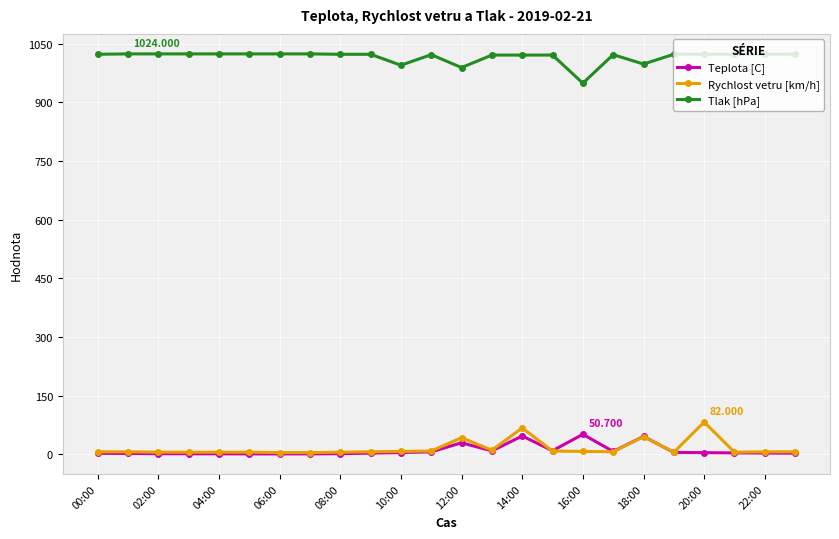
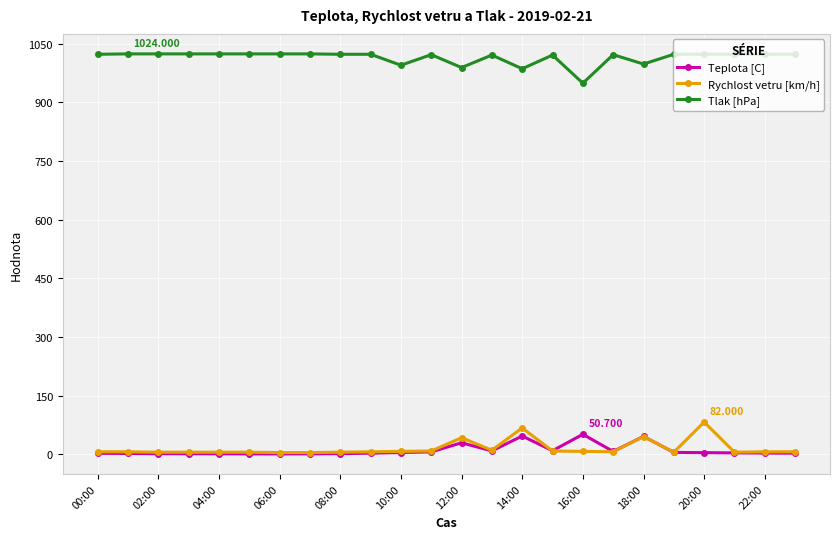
Tlak [hPa], 14:00: 1020 -> 990
